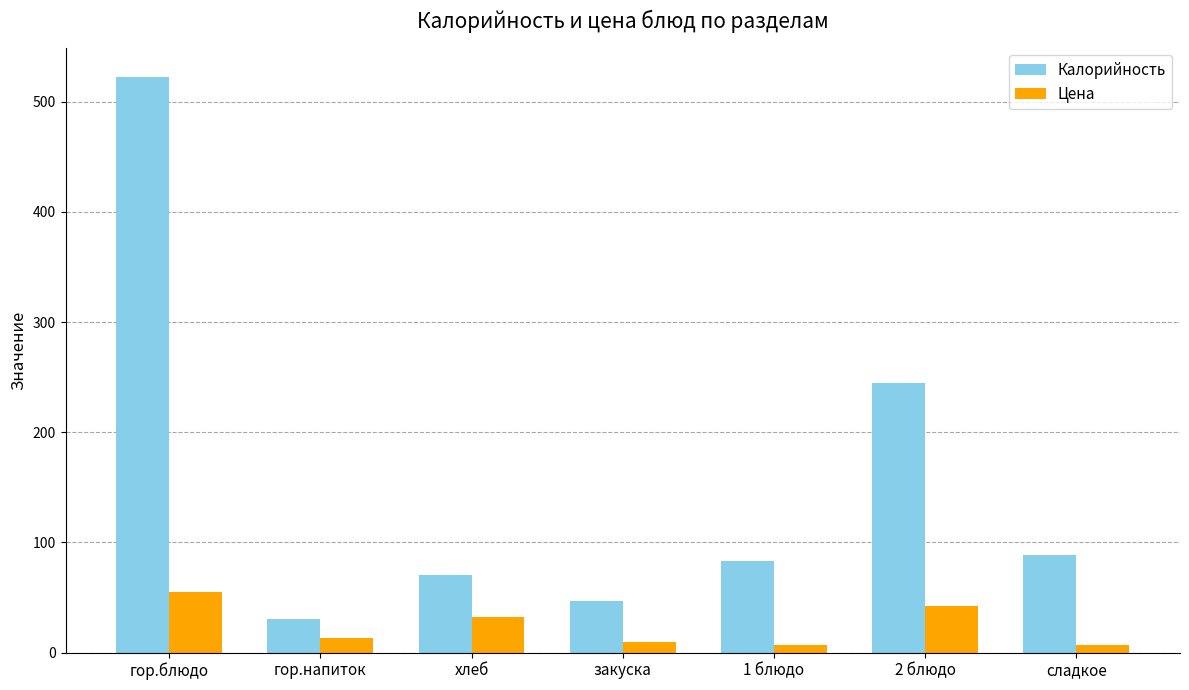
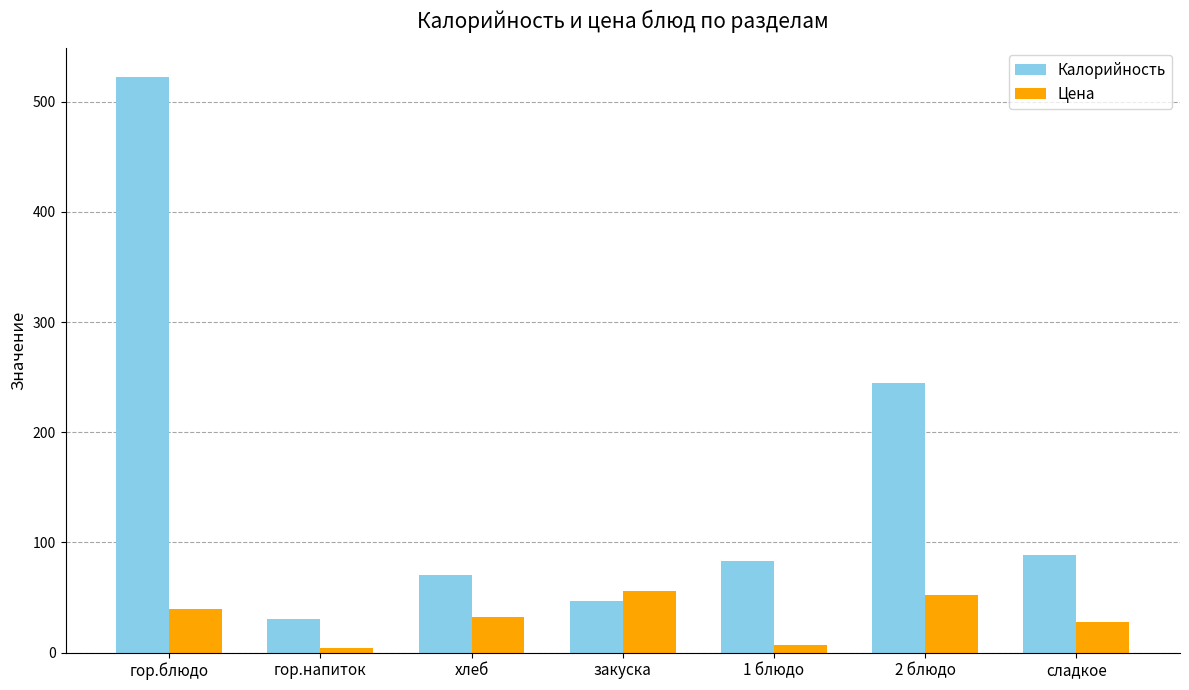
Цена, гор.блюдо: 55 -> 40
Цена, гор.напиток: 13 -> 4
Цена, закуска: 10 -> 56
Цена, 2 блюдо: 42 -> 52
Цена, сладкое: 7 -> 28
